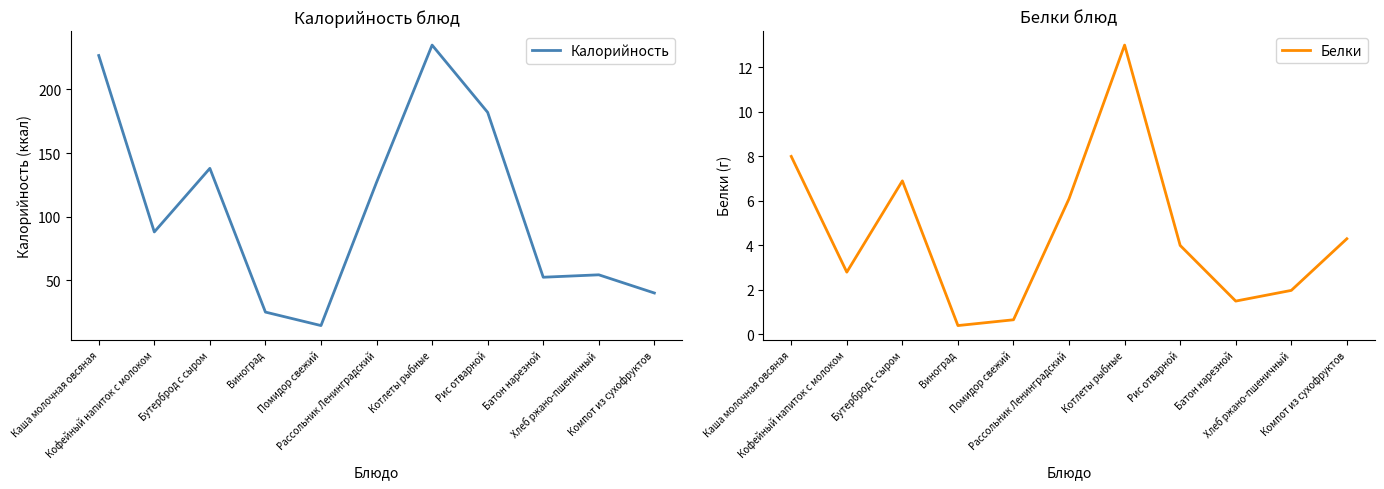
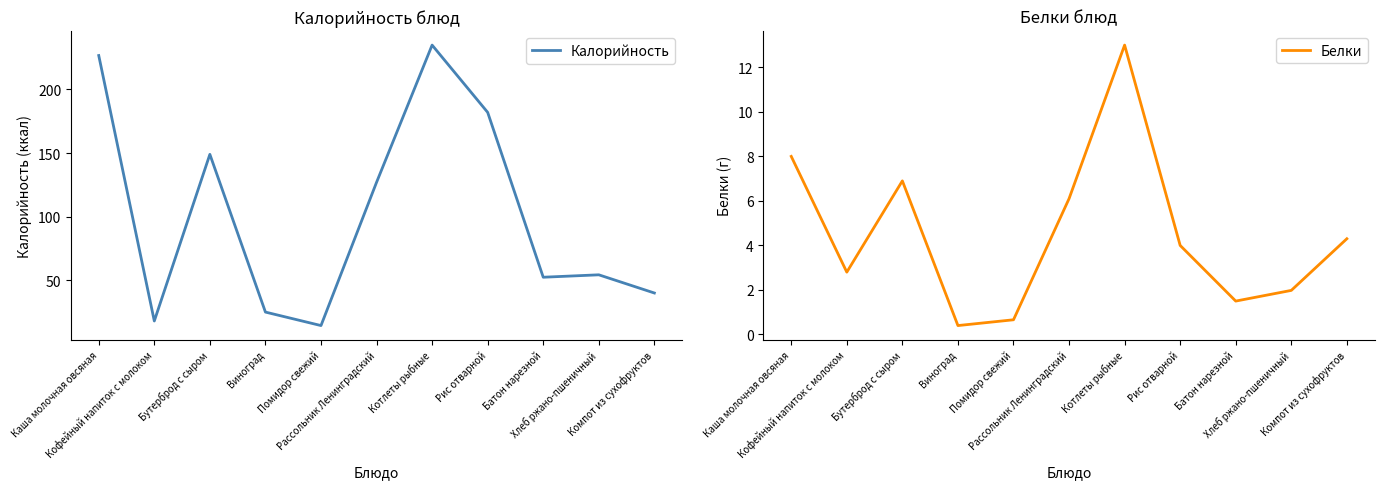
Калорийность блюд, Кофейный напиток с молоком: 88 -> 18
Калорийность блюд, Бутерброд с сыром: 138 -> 149
